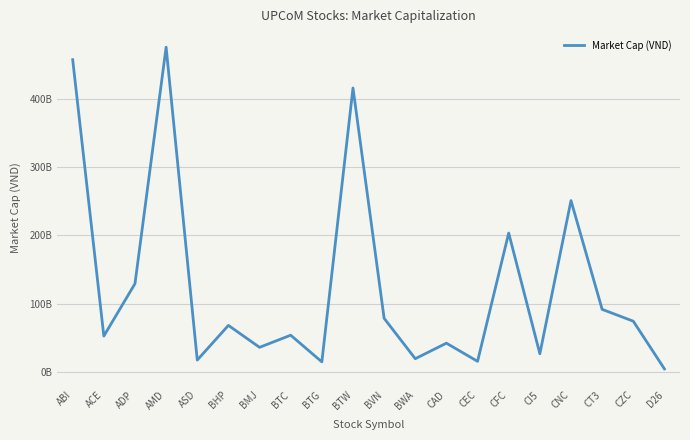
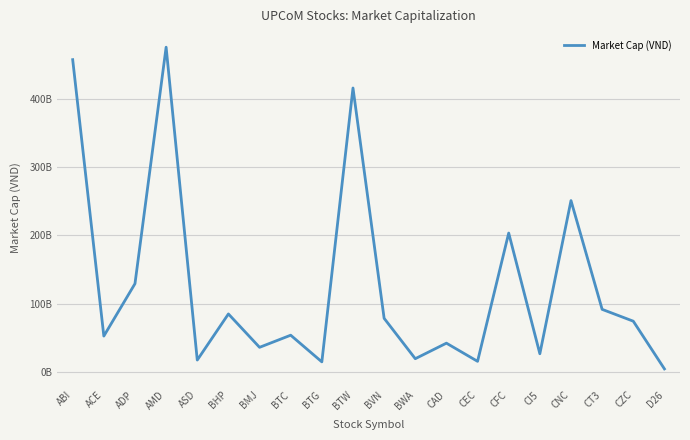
BHP: 70000000000 -> 90000000000
